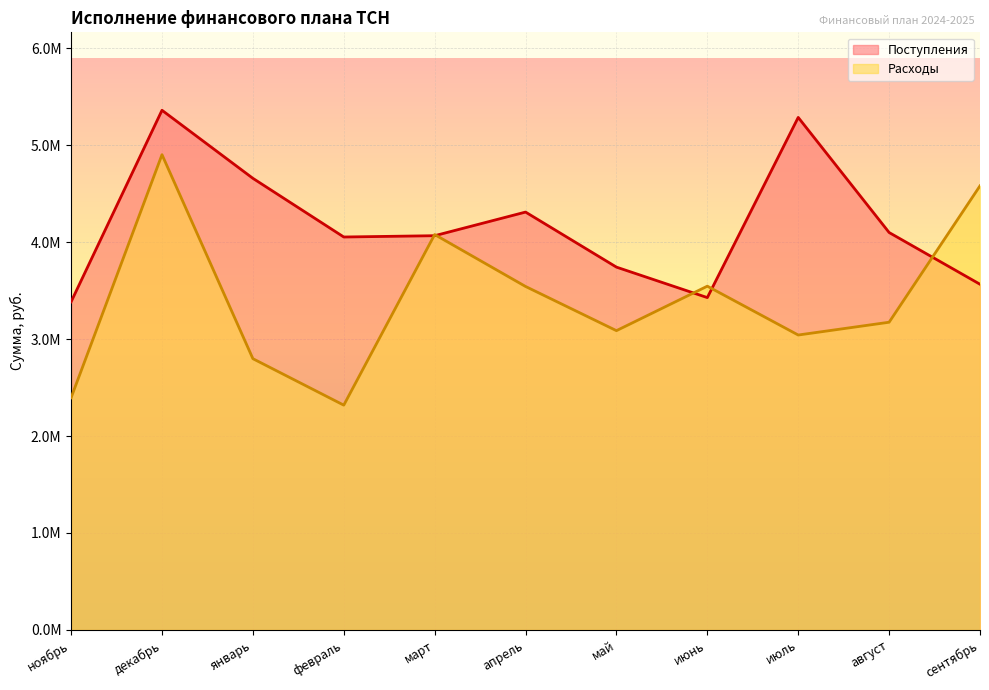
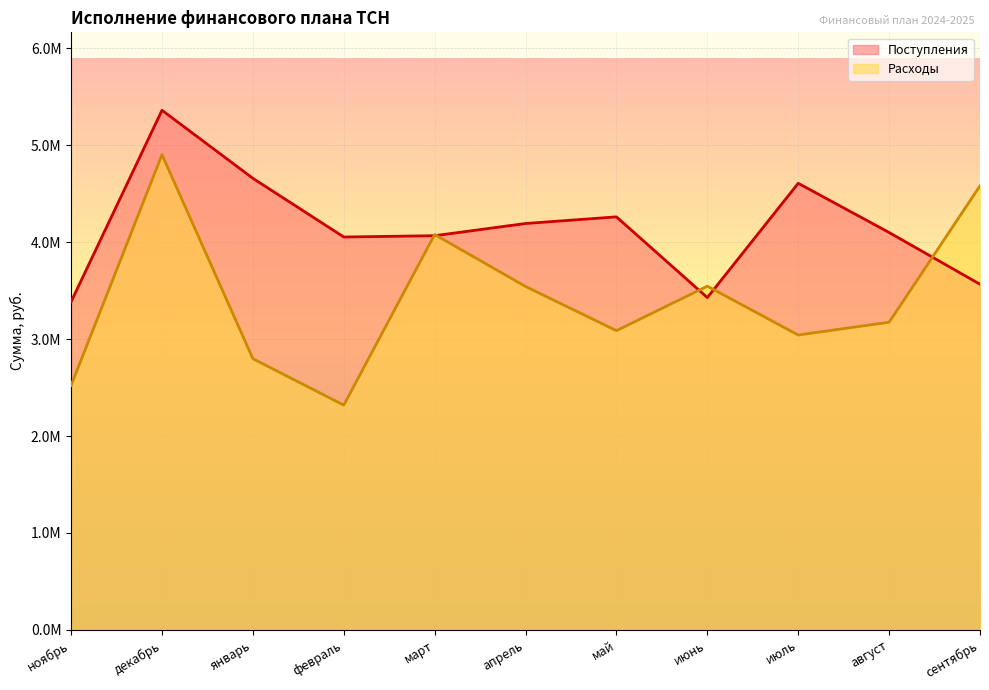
Расходы, ноябрь: 2400000 -> 2500000
Поступления, апрель: 4300000 -> 4200000
Поступления, май: 3700000 -> 4300000
Поступления, июль: 5300000 -> 4600000
